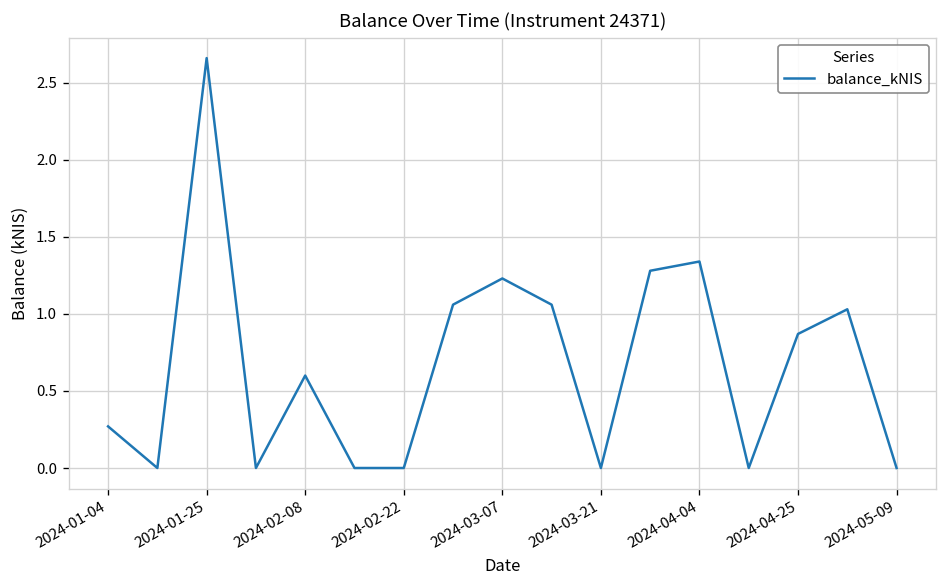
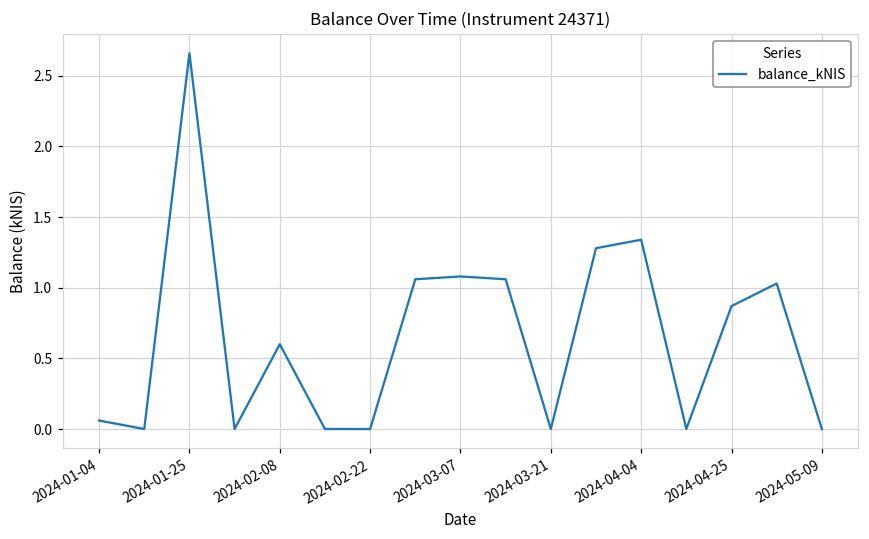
2024-01-04: 0.27 -> 0.06
2024-03-07: 1.23 -> 1.08
